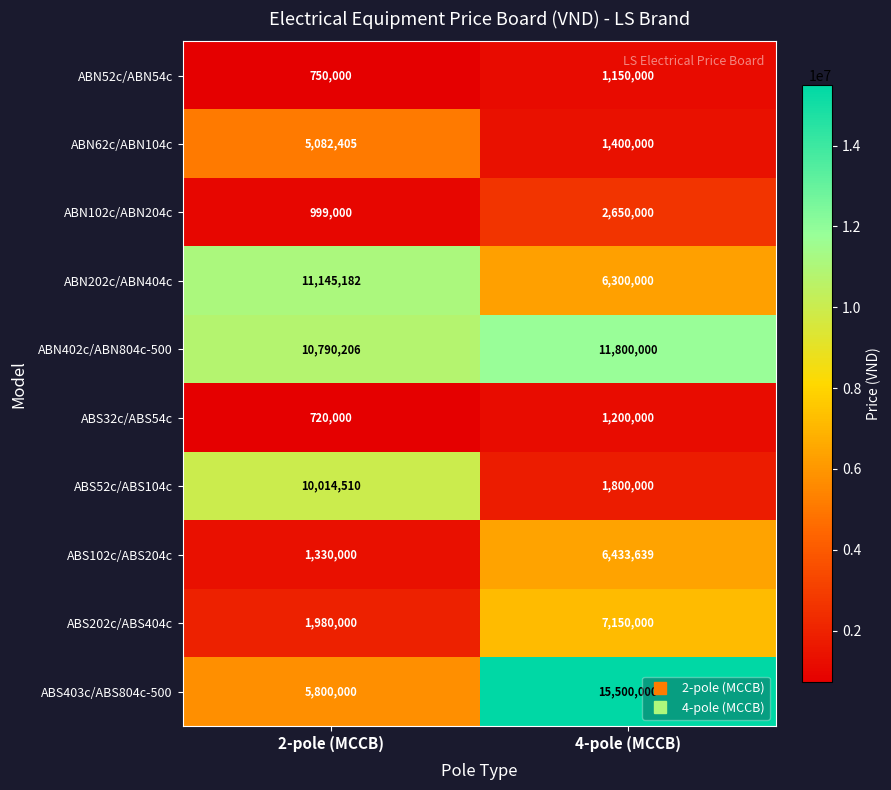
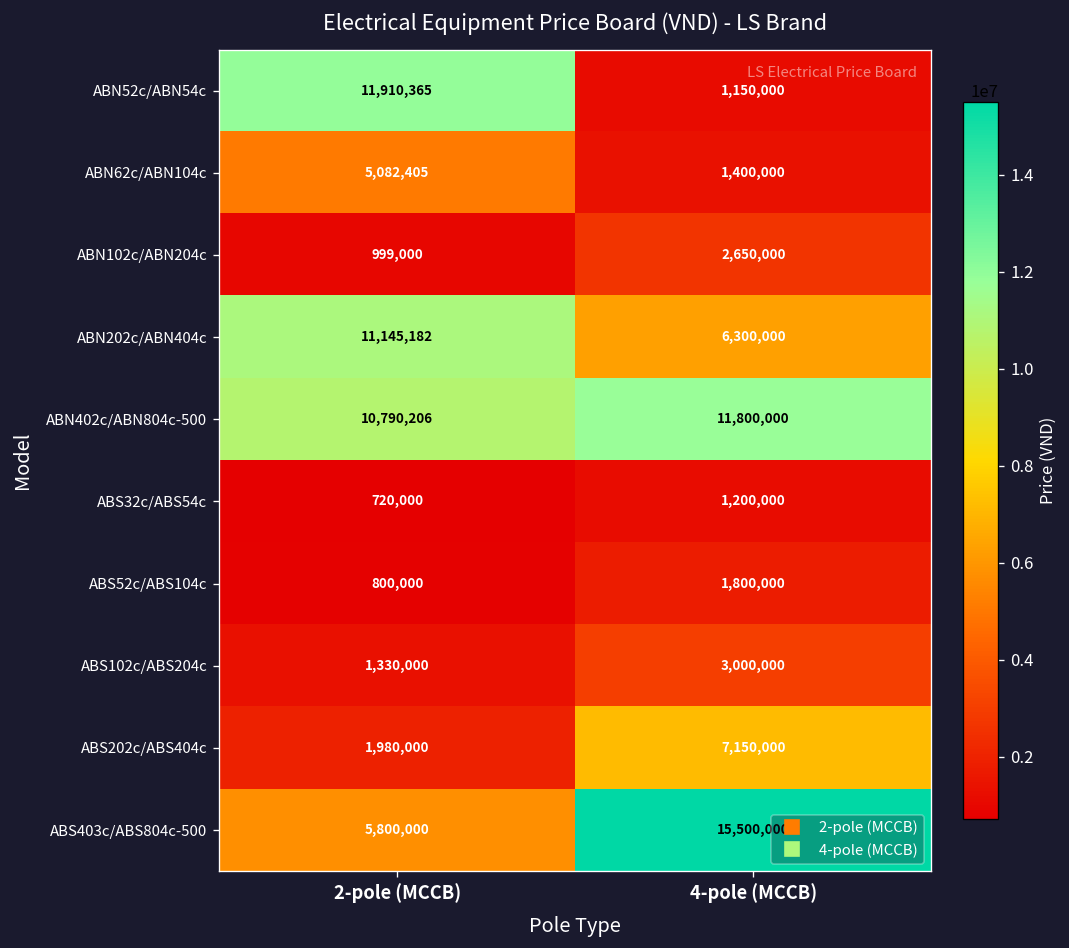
ABN52c/ABN54c, 2-pole (MCCB): 750,000 -> 11,910,365
ABS52c/ABS104c, 2-pole (MCCB): 10,014,510 -> 800,000
ABS102c/ABS204c, 4-pole (MCCB): 6,433,639 -> 3,000,000
